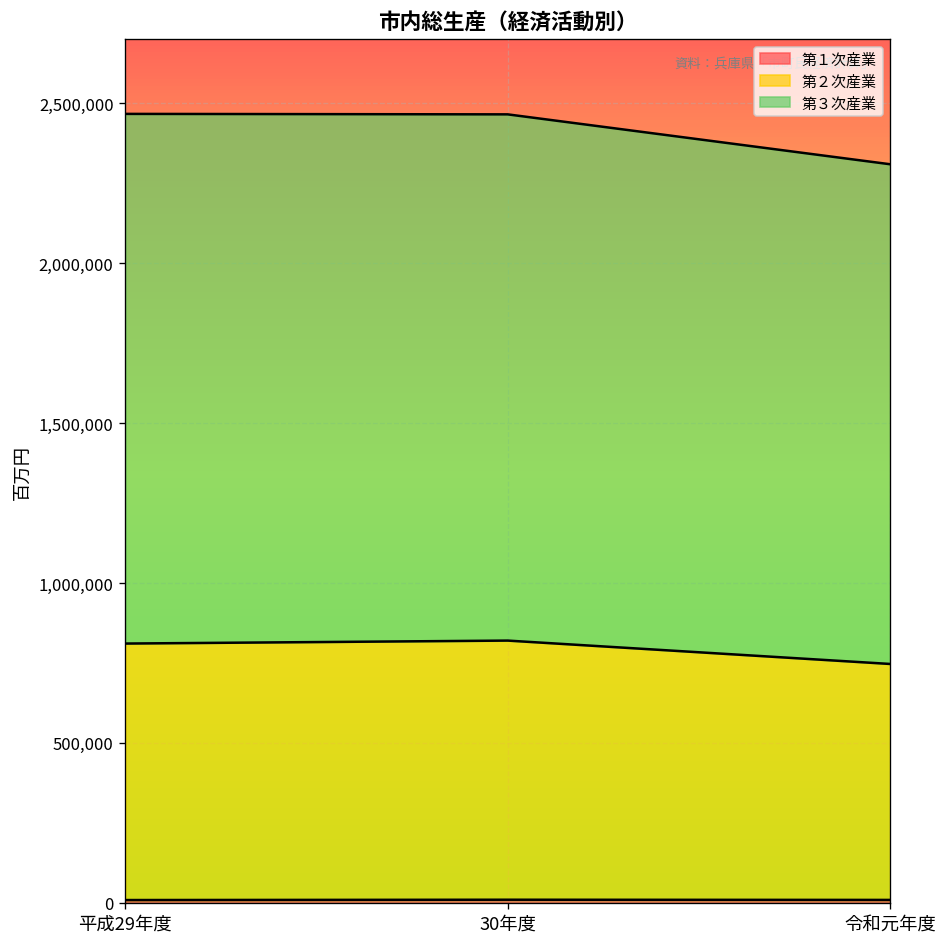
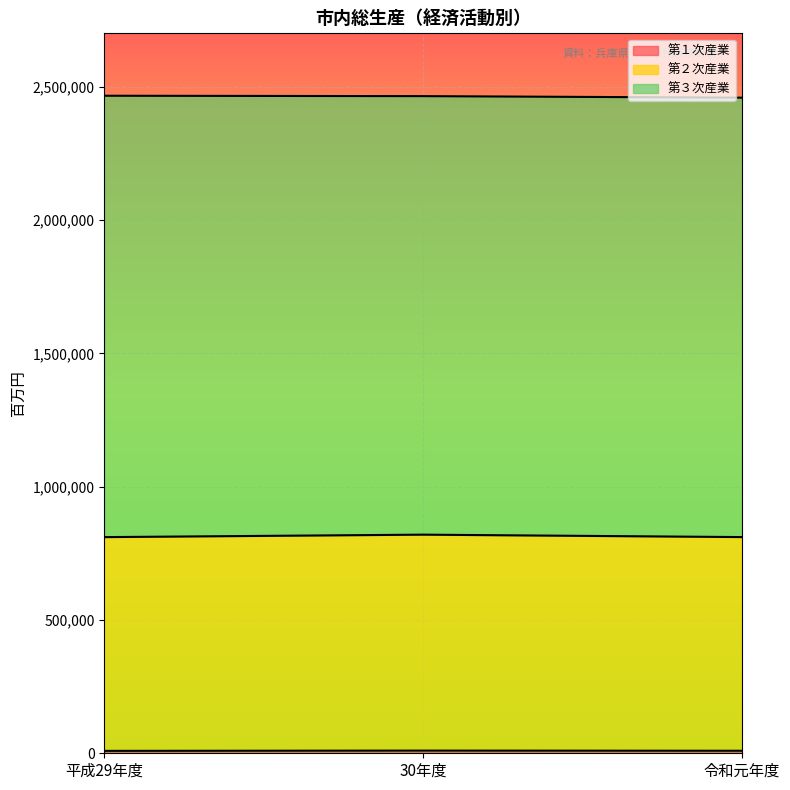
第２次産業, 令和元年度: 740,000 -> 800,000
第３次産業, 令和元年度: 1,560,000 -> 1,650,000
